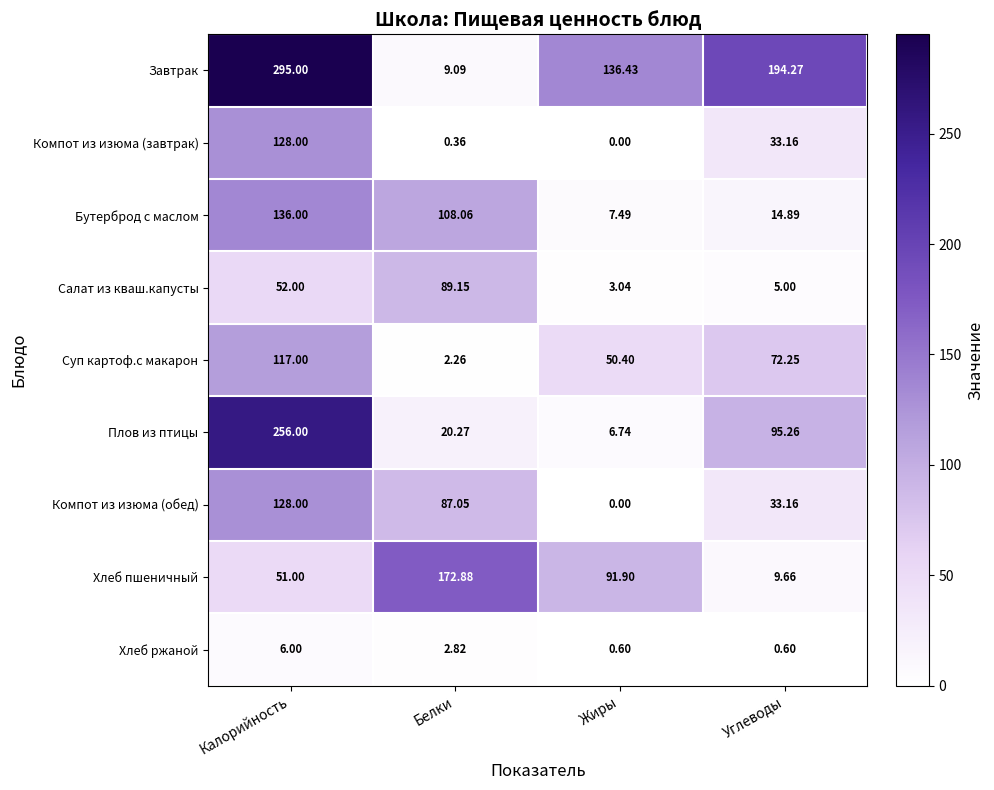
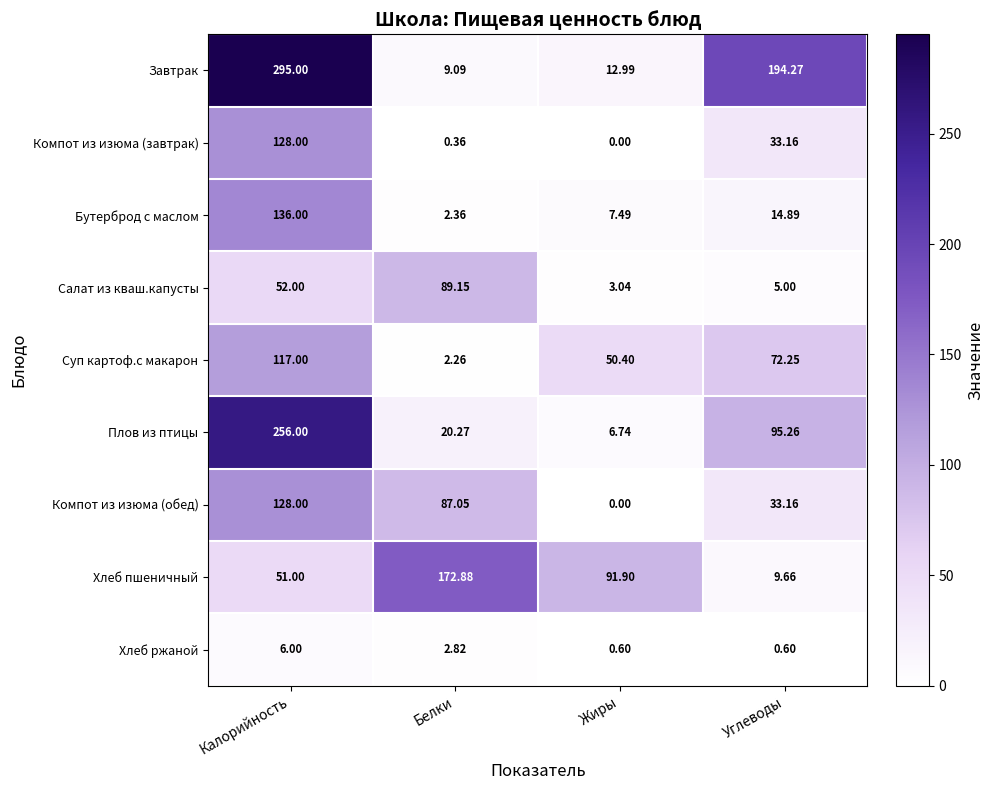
Завтрак, Жиры: 136.43 -> 12.99
Бутерброд с маслом, Белки: 108.06 -> 2.36
